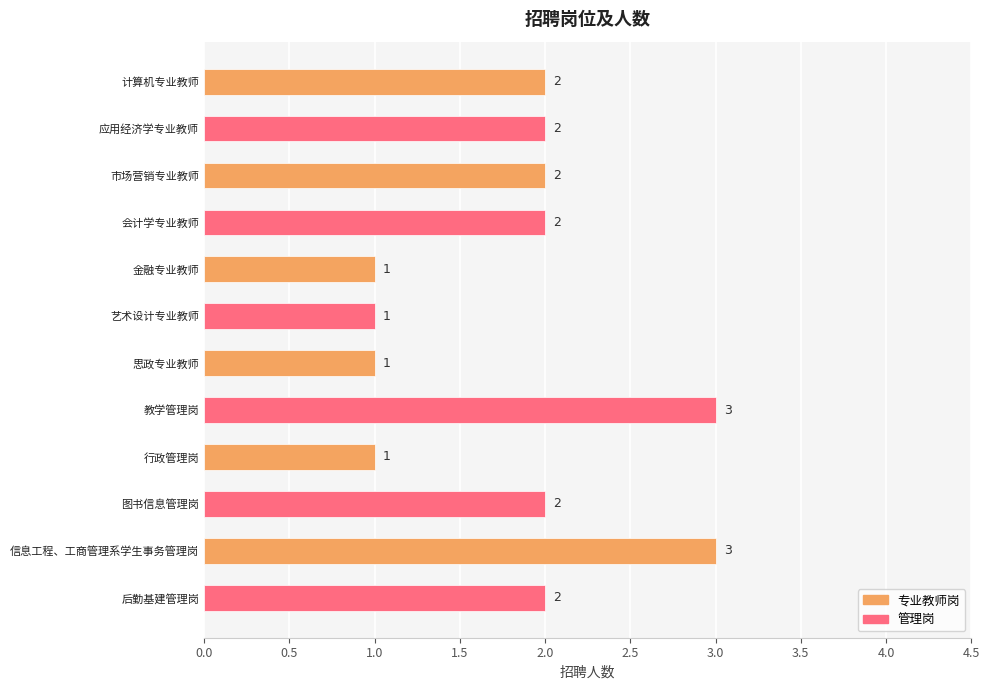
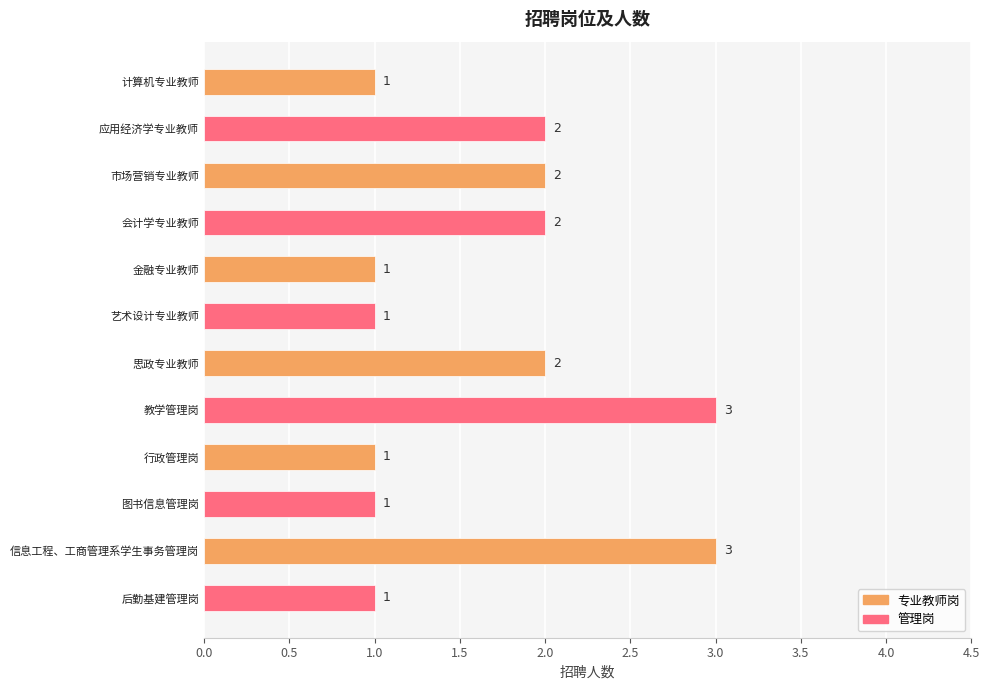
计算机专业教师: 2 -> 1
思政专业教师: 1 -> 2
图书信息管理岗: 2 -> 1
后勤基建管理岗: 2 -> 1
